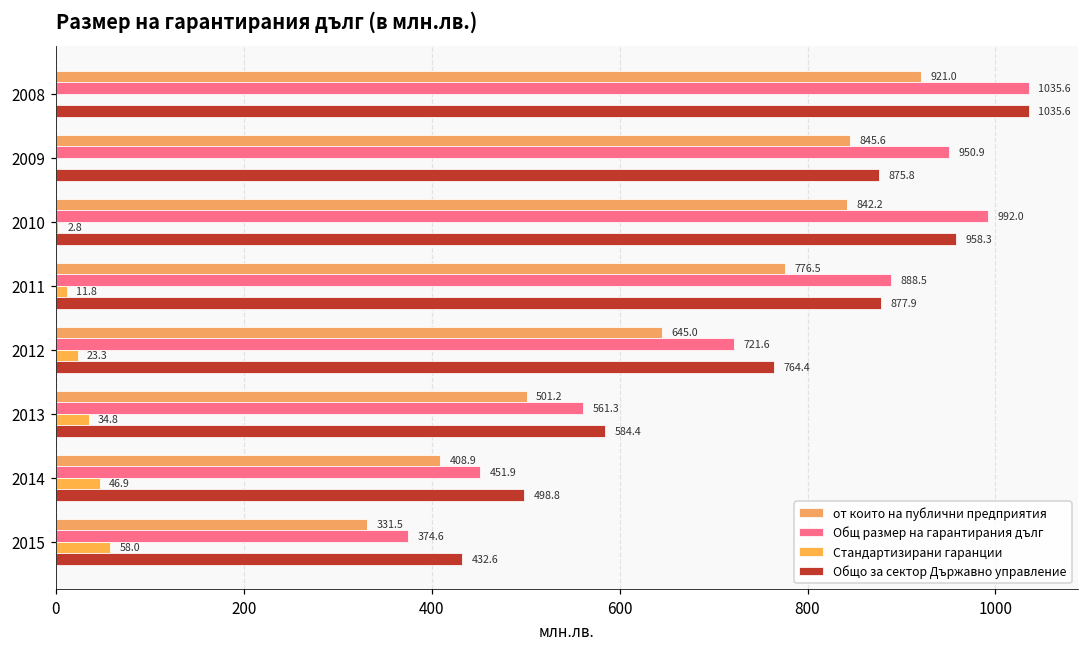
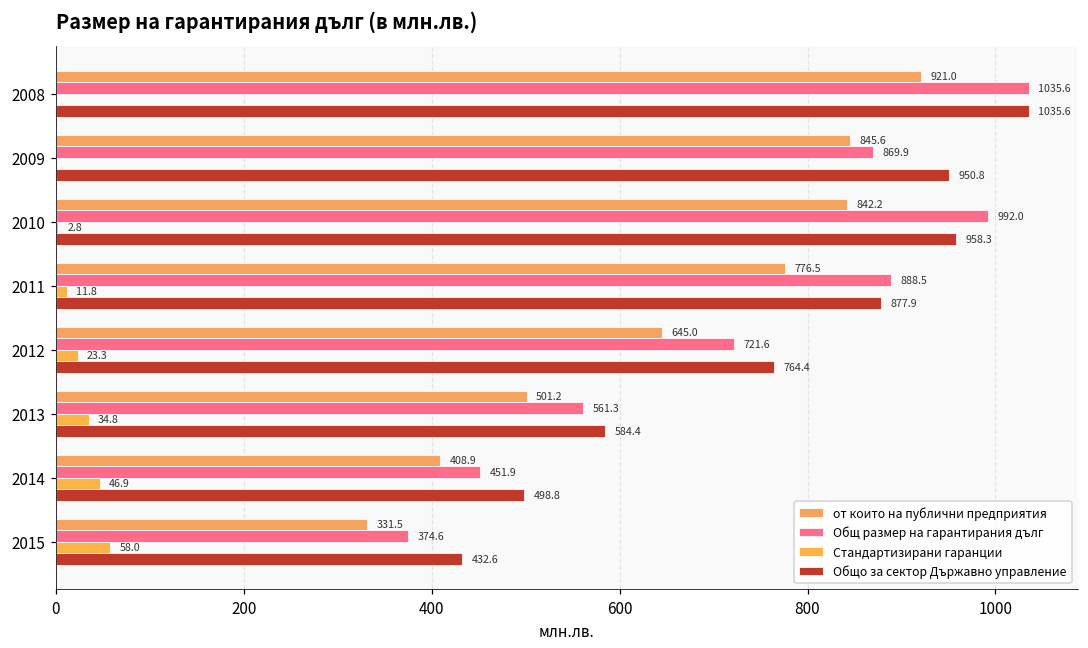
Общ размер на гарантирания дълг, 2009: 950.9 -> 869.9
Общо за сектор Държавно управление, 2009: 875.8 -> 950.8
